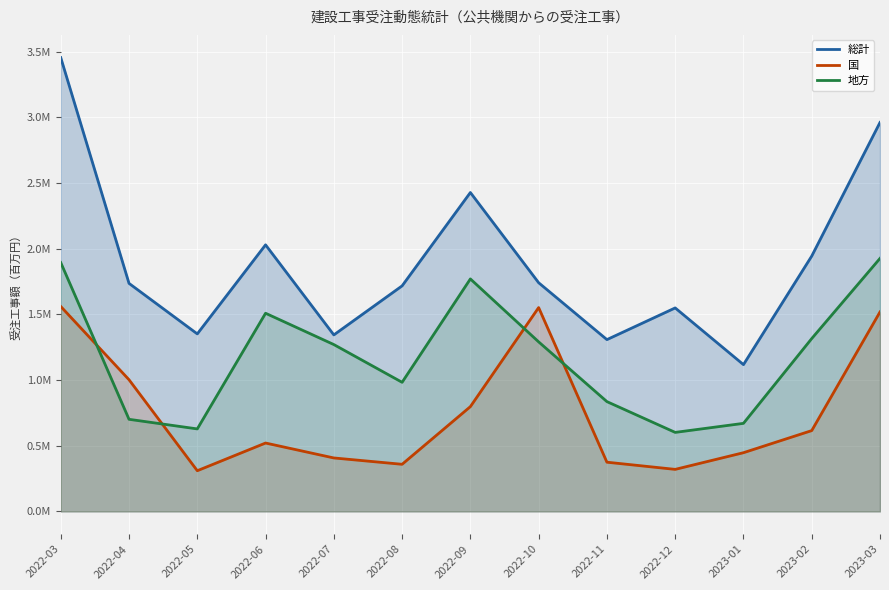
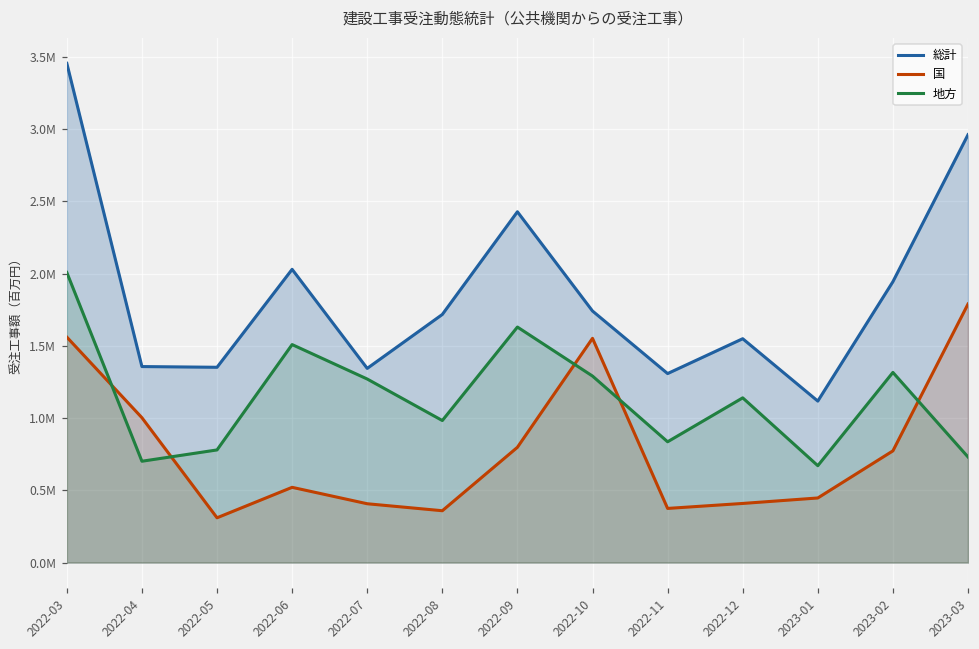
地方, 2022-03: 1890000 -> 2010000
総計, 2022-04: 1740000 -> 1360000
地方, 2022-05: 630000 -> 780000
地方, 2022-09: 1770000 -> 1630000
国, 2022-12: 320000 -> 410000
地方, 2022-12: 600000 -> 1140000
国, 2023-02: 620000 -> 770000
国, 2023-03: 1520000 -> 1790000
地方, 2023-03: 1930000 -> 730000
